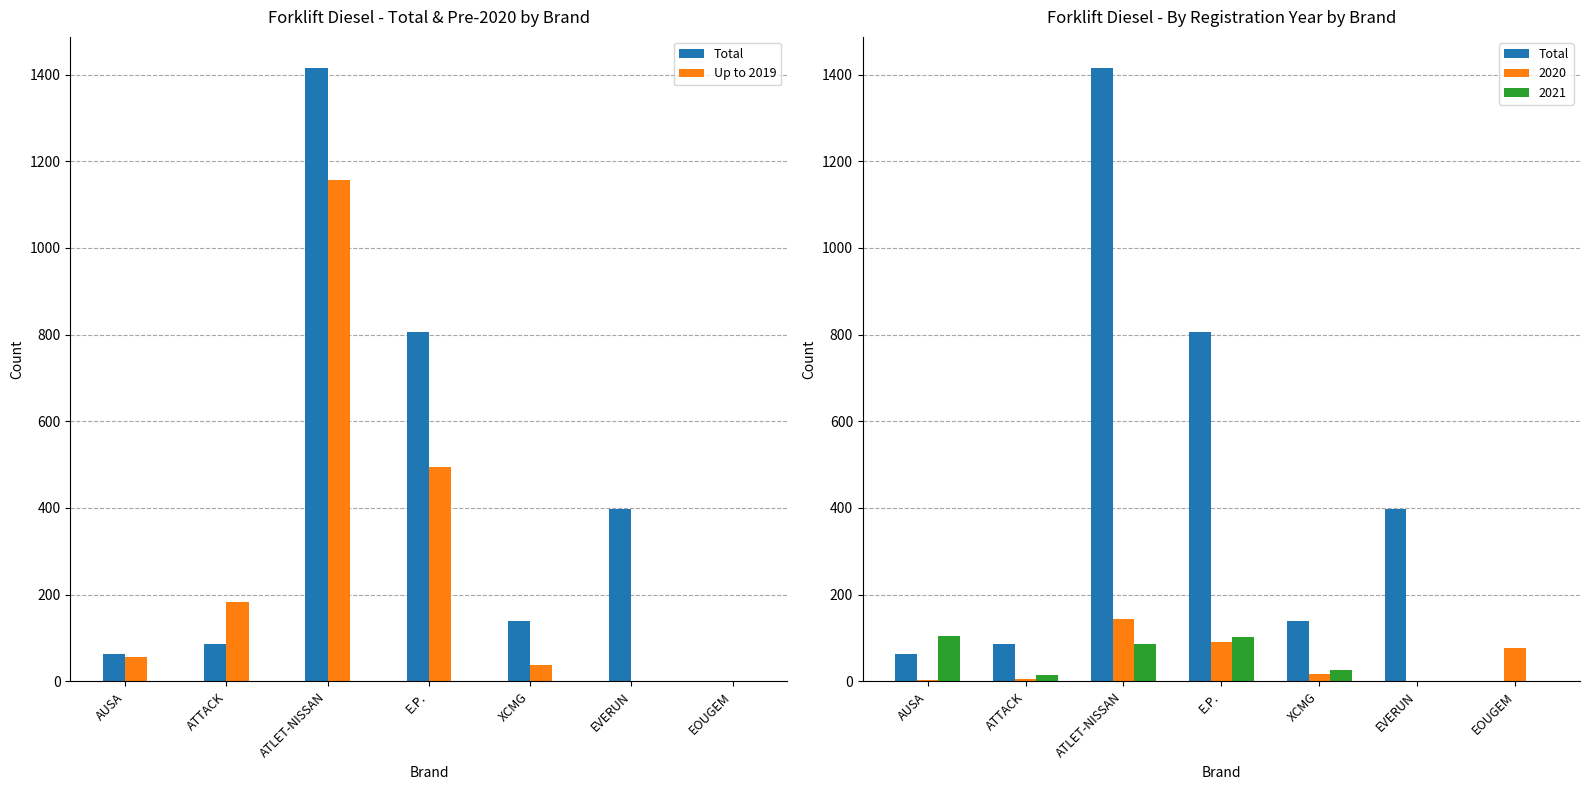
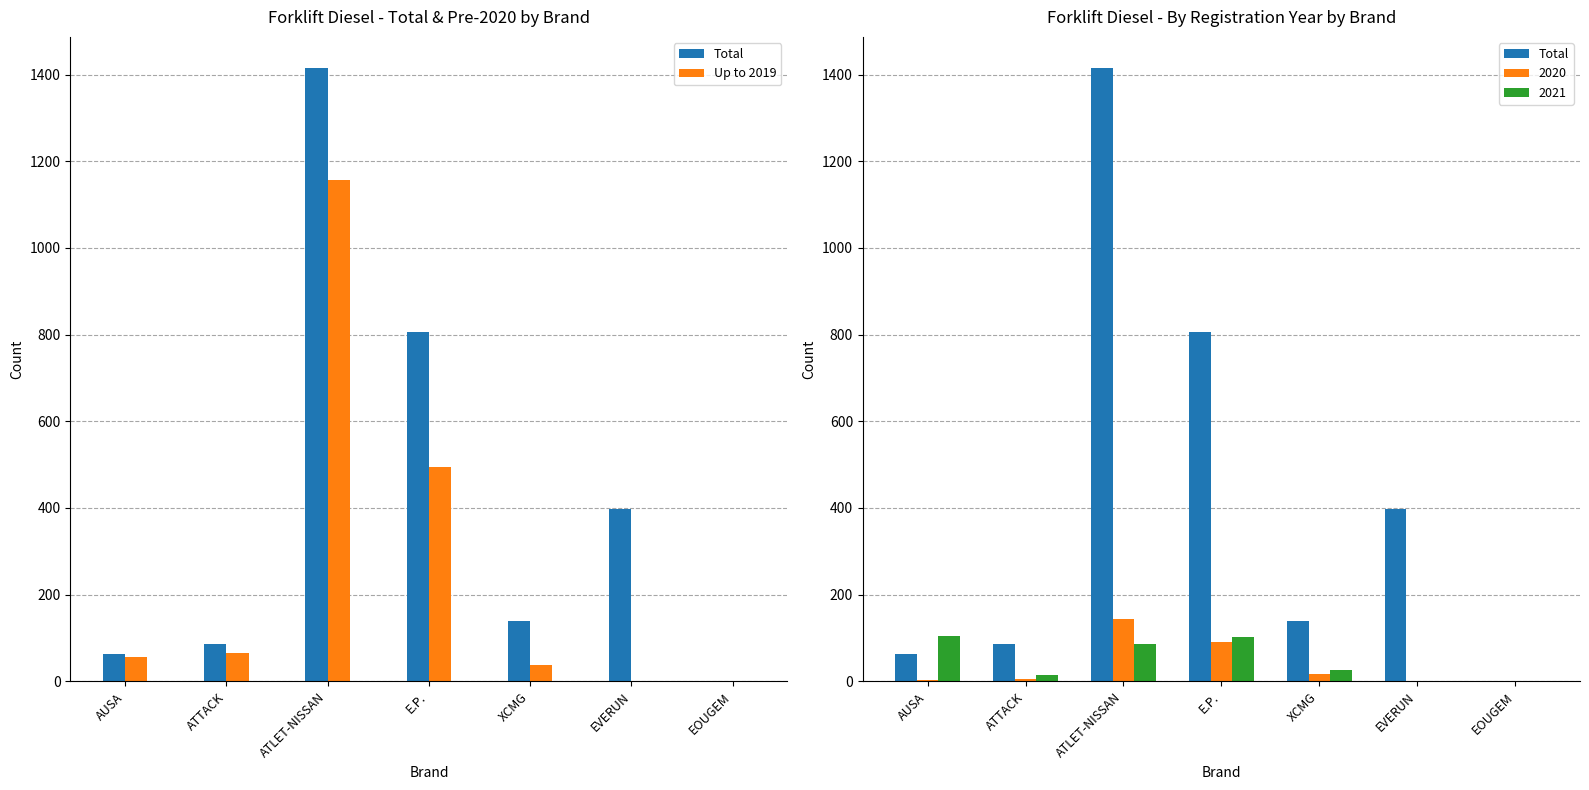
Forklift Diesel - Total & Pre-2020 by Brand, Up to 2019, ATTACK: 180 -> 70
Forklift Diesel - By Registration Year by Brand, 2020, EOUGEM: 80 -> 0
